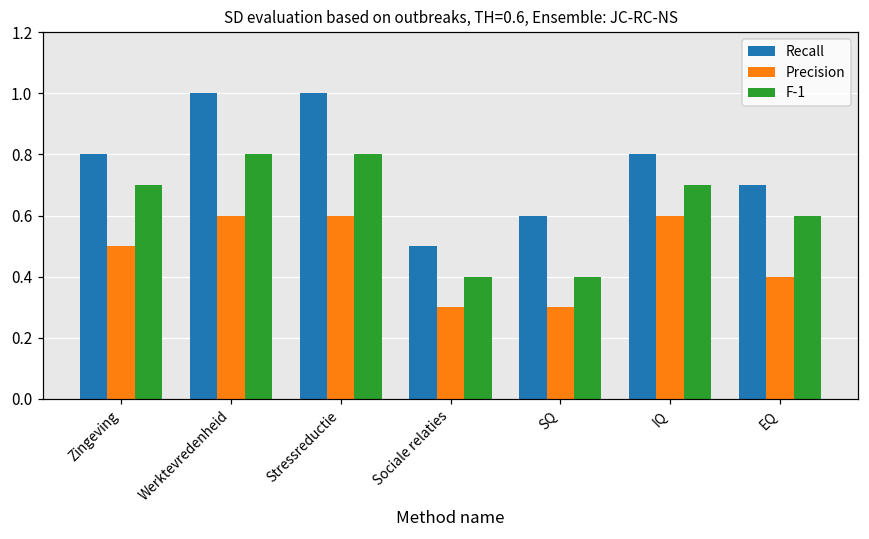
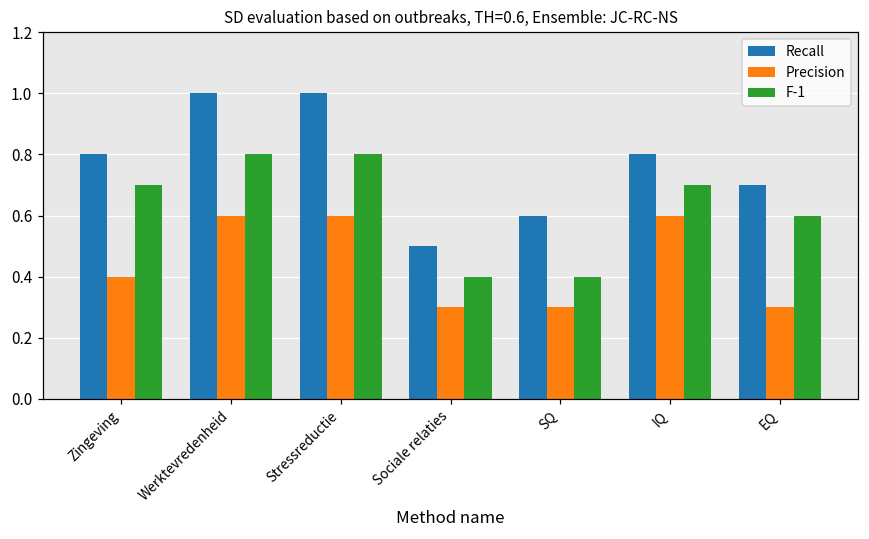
Precision, Zingeving: 0.50 -> 0.40
Precision, EQ: 0.40 -> 0.30
